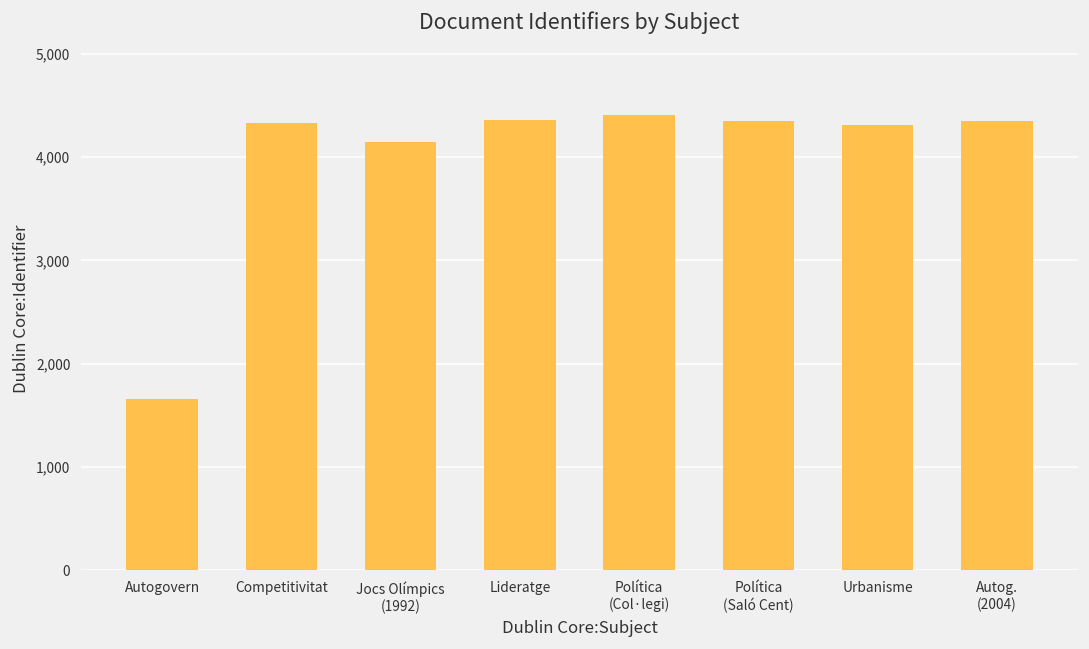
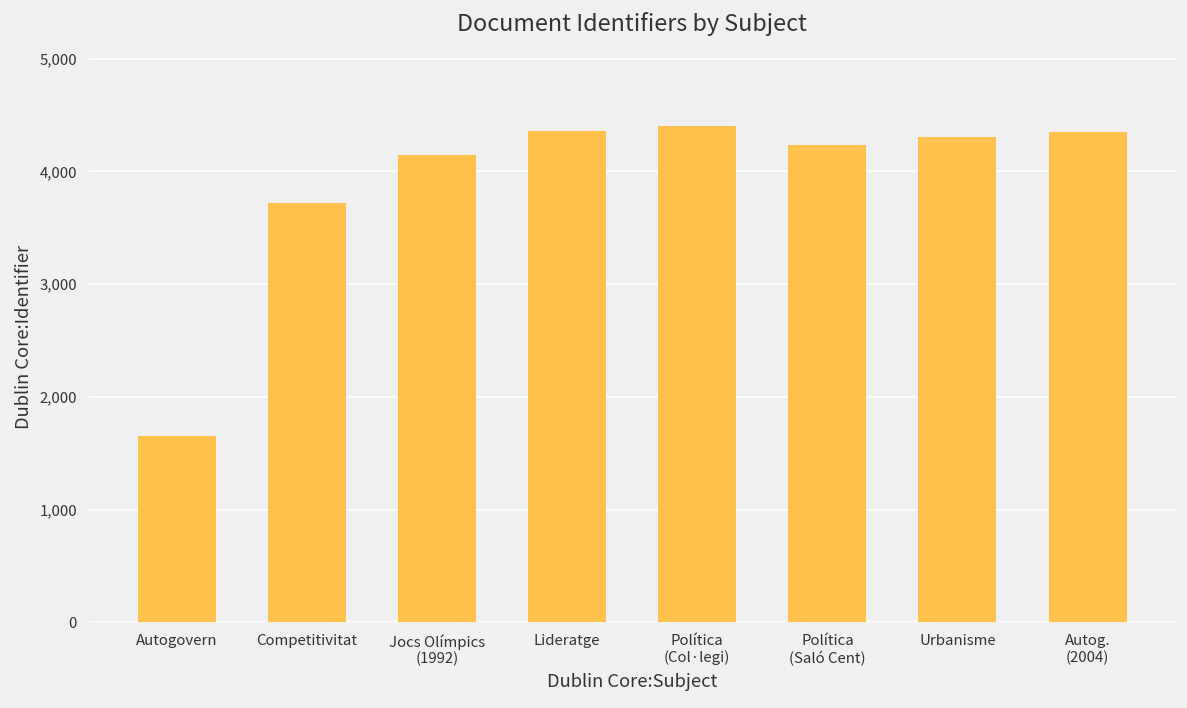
Competitivitat: 4,300 -> 3,700
Política (Saló Cent): 4,400 -> 4,200
